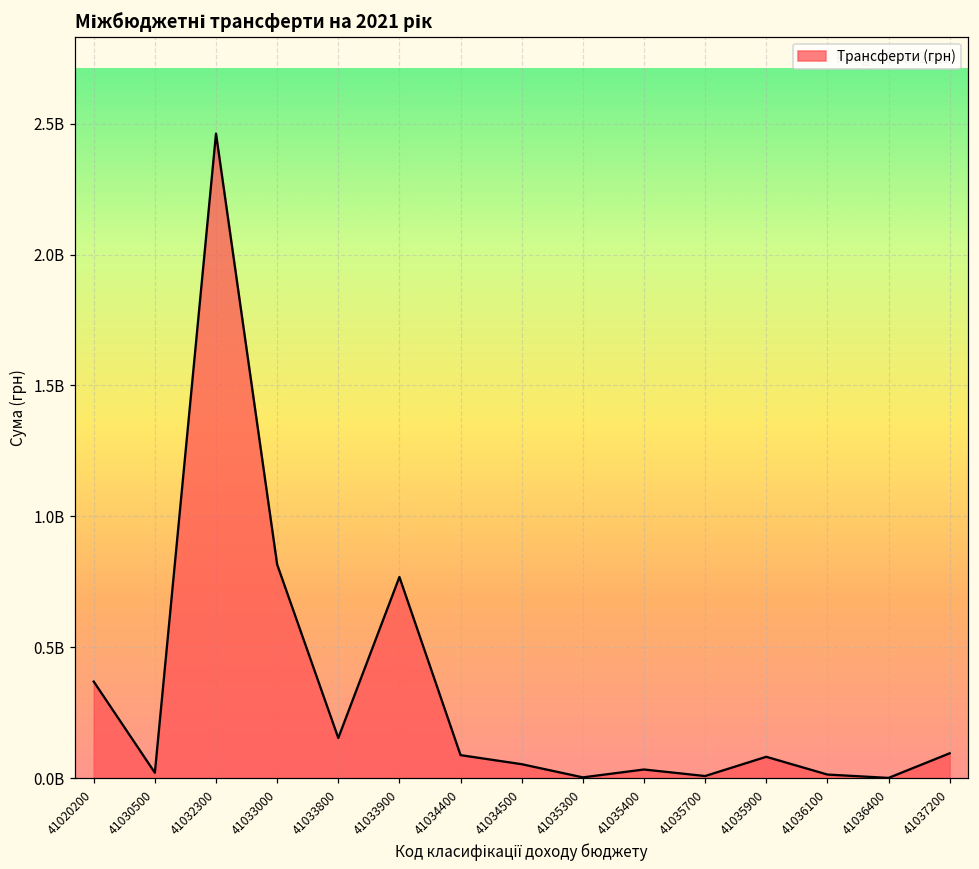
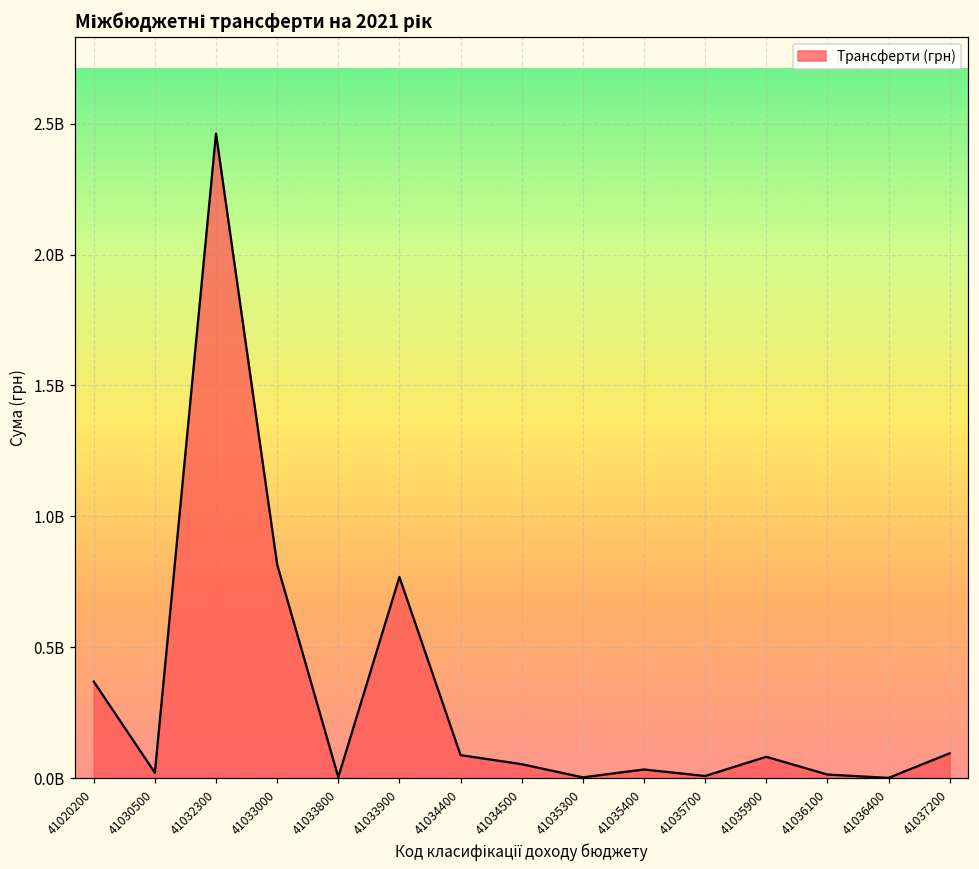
41033800: 150000000 -> 0
